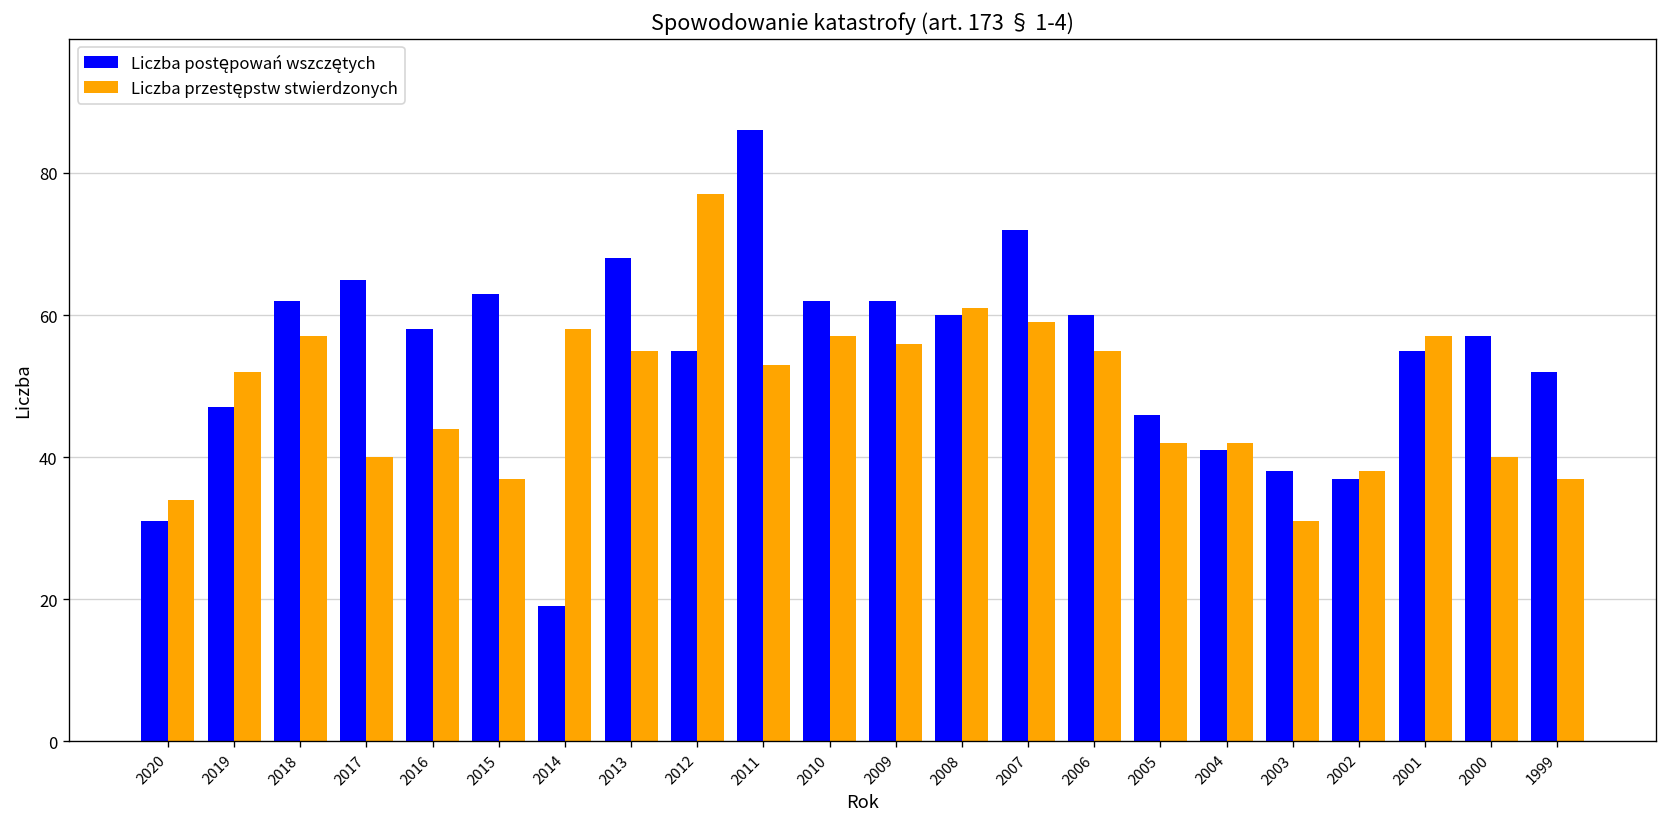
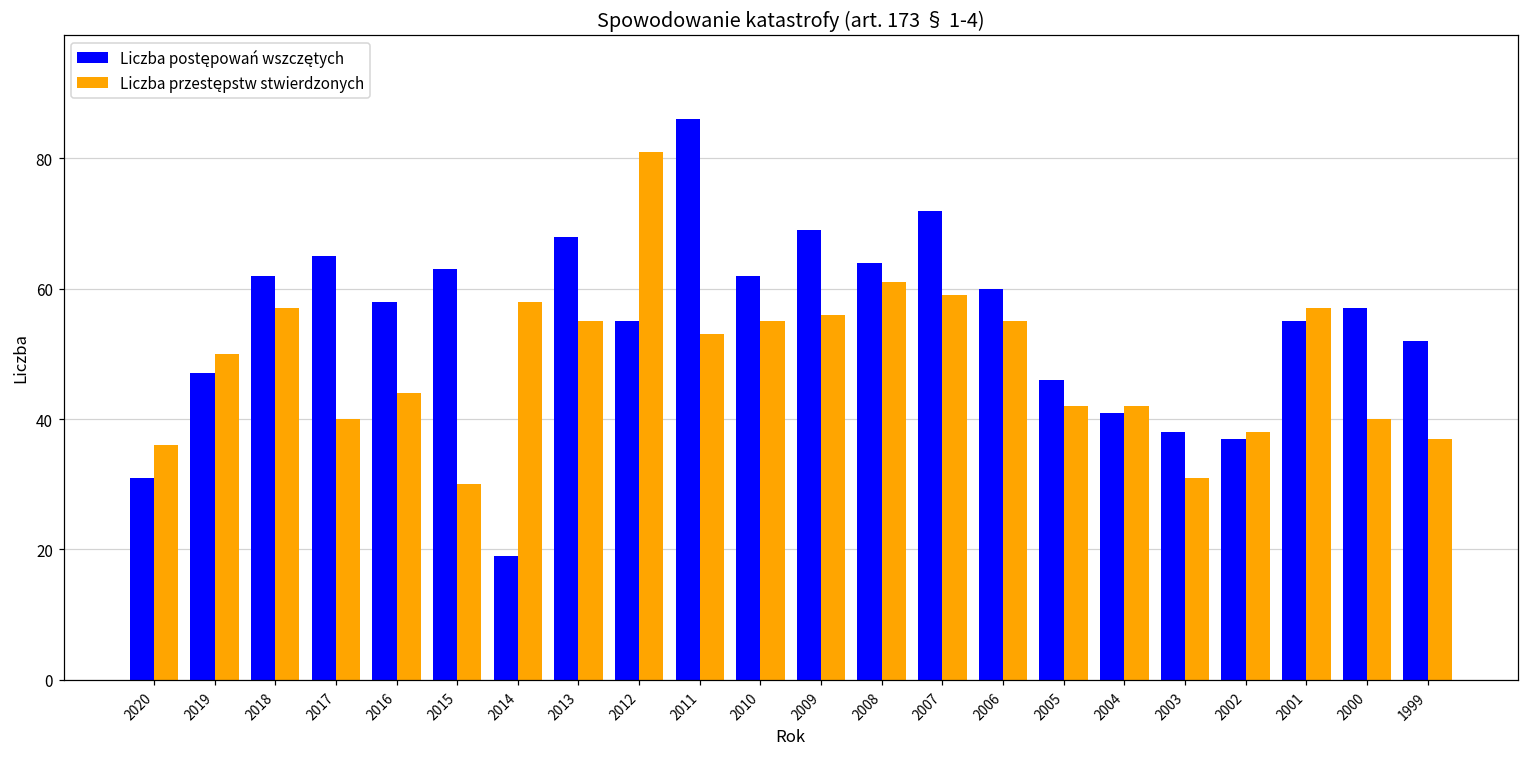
Liczba przestępstw stwierdzonych, 2020: 34 -> 36
Liczba przestępstw stwierdzonych, 2019: 52 -> 50
Liczba przestępstw stwierdzonych, 2015: 37 -> 30
Liczba przestępstw stwierdzonych, 2012: 77 -> 81
Liczba przestępstw stwierdzonych, 2010: 57 -> 55
Liczba postępowań wszczętych, 2009: 62 -> 69
Liczba postępowań wszczętych, 2008: 60 -> 64
